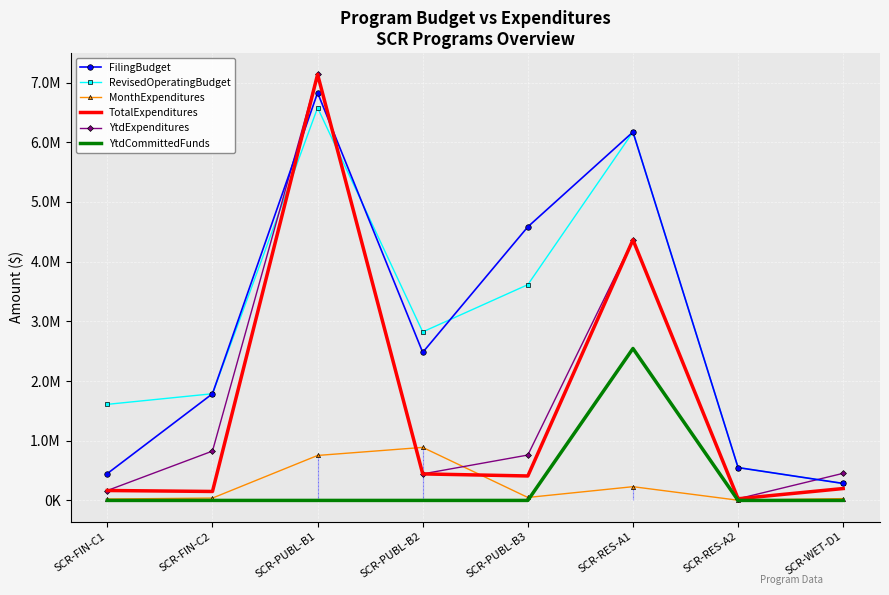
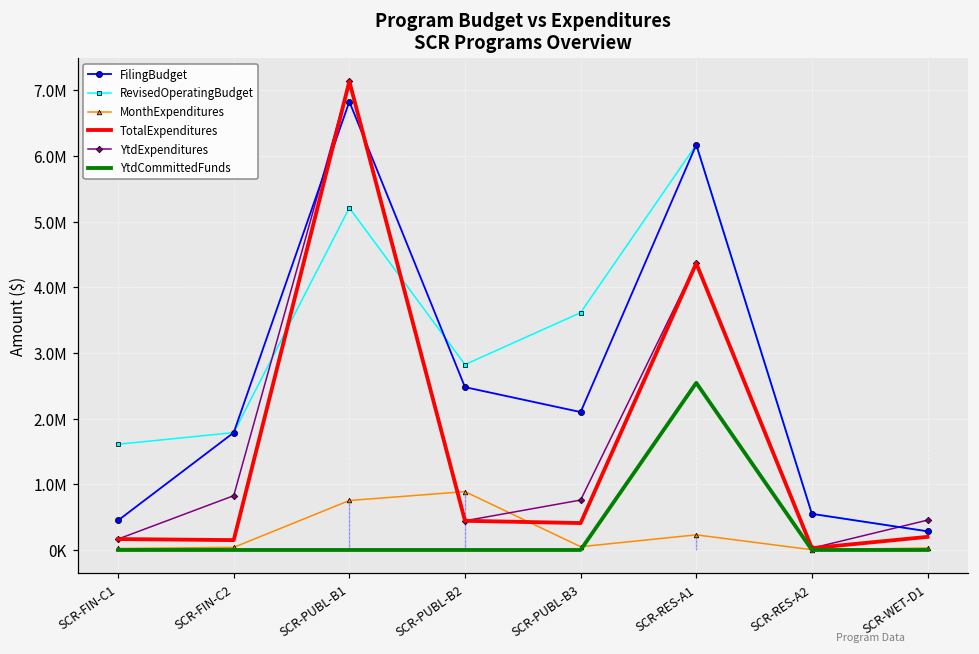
RevisedOperatingBudget, SCR-PUBL-B1: 6600000 -> 5200000
FilingBudget, SCR-PUBL-B3: 4600000 -> 2100000
